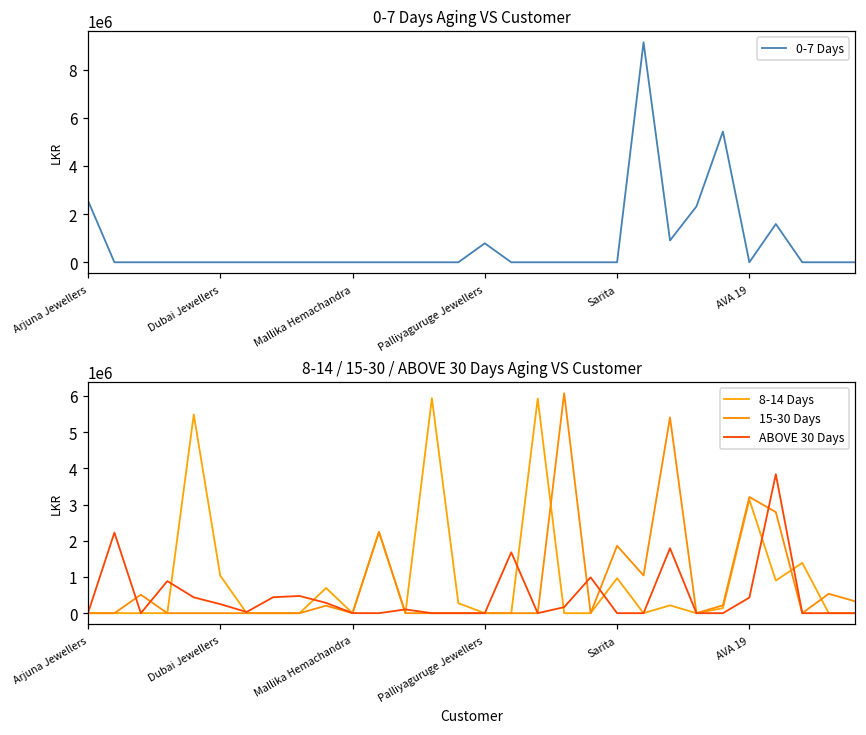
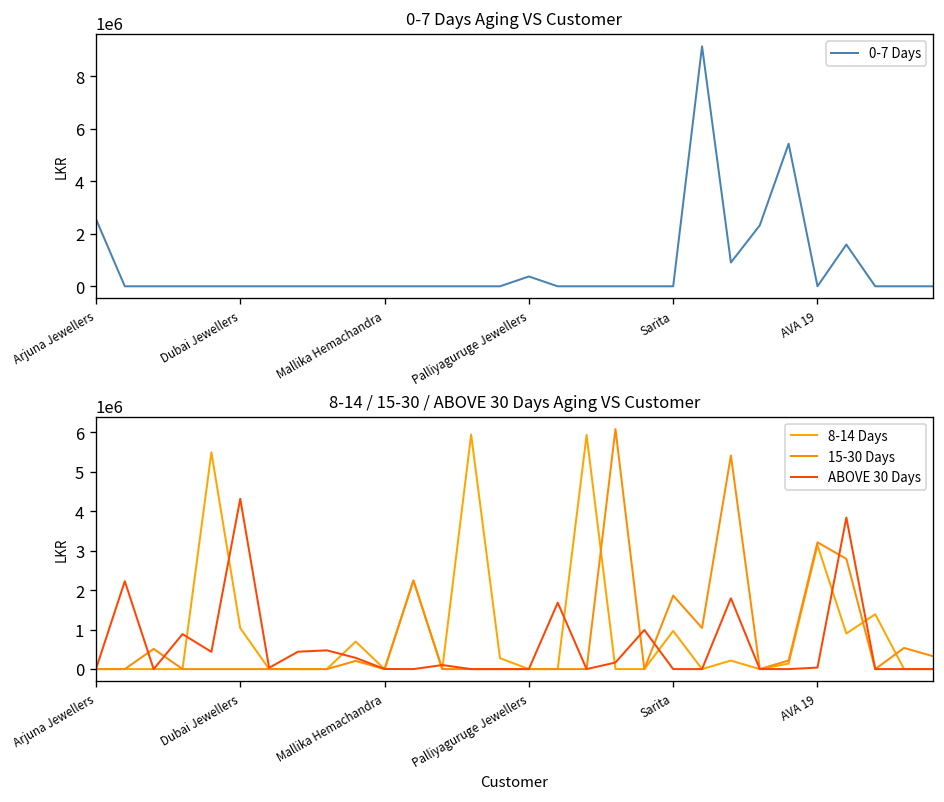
0-7 Days Aging VS Customer, Palliyaguruge Jewellers: 800000 -> 400000
8-14 / 15-30 / ABOVE 30 Days Aging VS Customer, ABOVE 30 Days, Dubai Jewellers: 300000 -> 4300000
8-14 / 15-30 / ABOVE 30 Days Aging VS Customer, ABOVE 30 Days, AVA 19: 400000 -> 0
